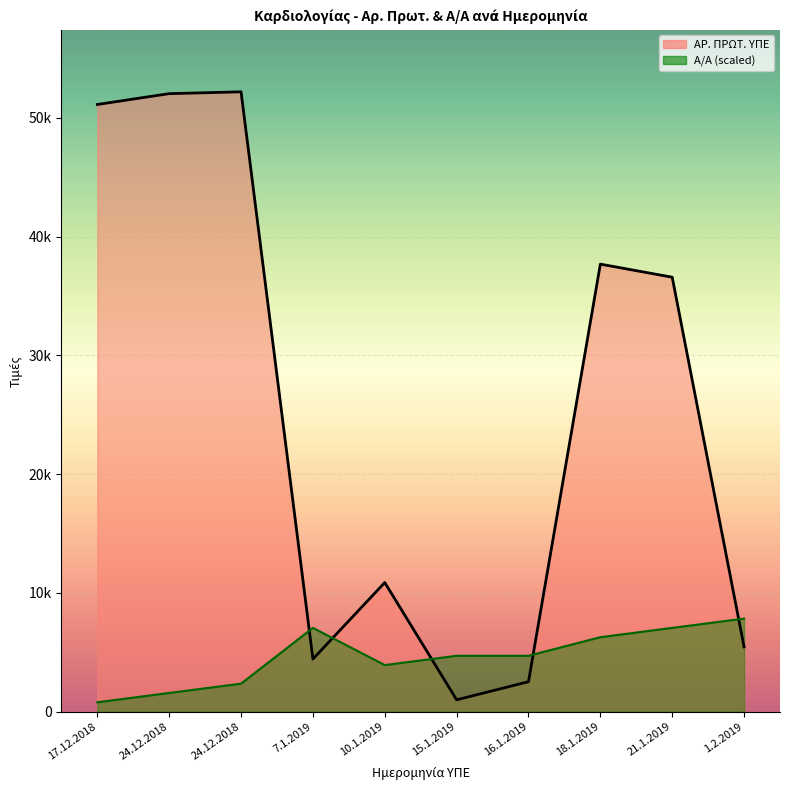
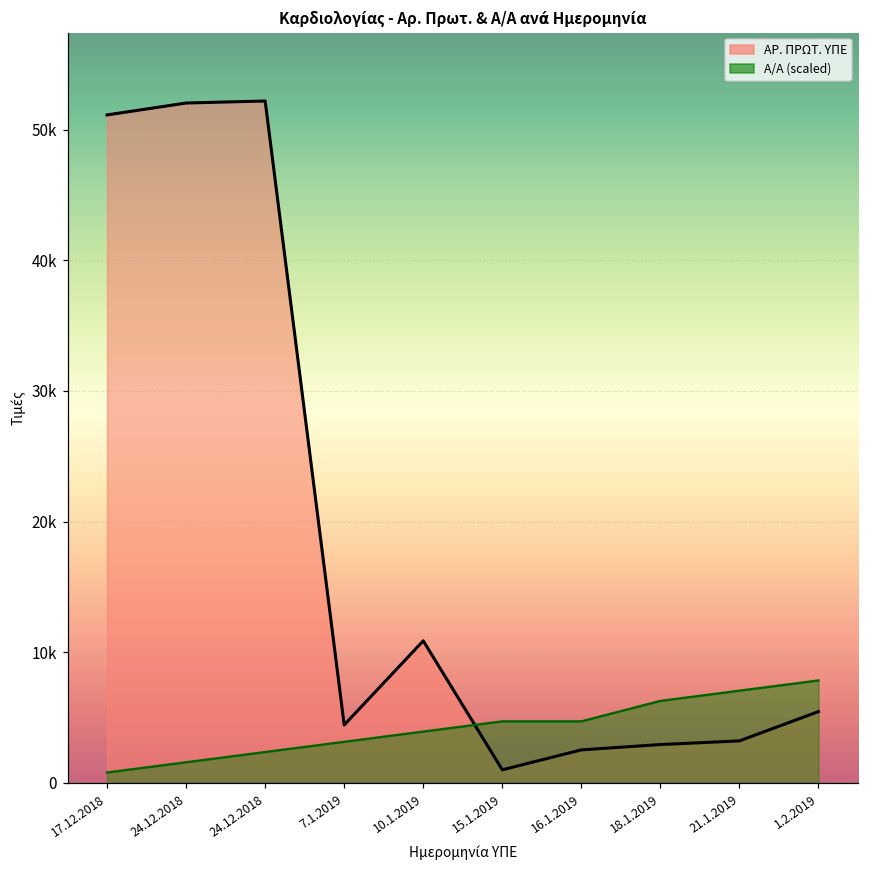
Α/Α (scaled), 7.1.2019: 7000 -> 3100
ΑΡ. ΠΡΩΤ. ΥΠΕ, 18.1.2019: 37700 -> 2900
ΑΡ. ΠΡΩΤ. ΥΠΕ, 21.1.2019: 36600 -> 3200
